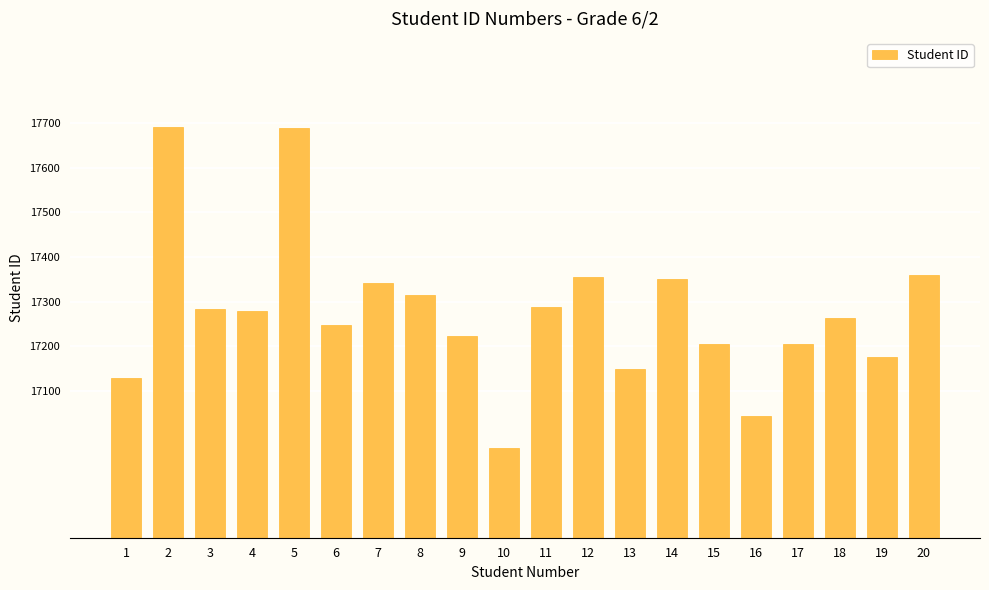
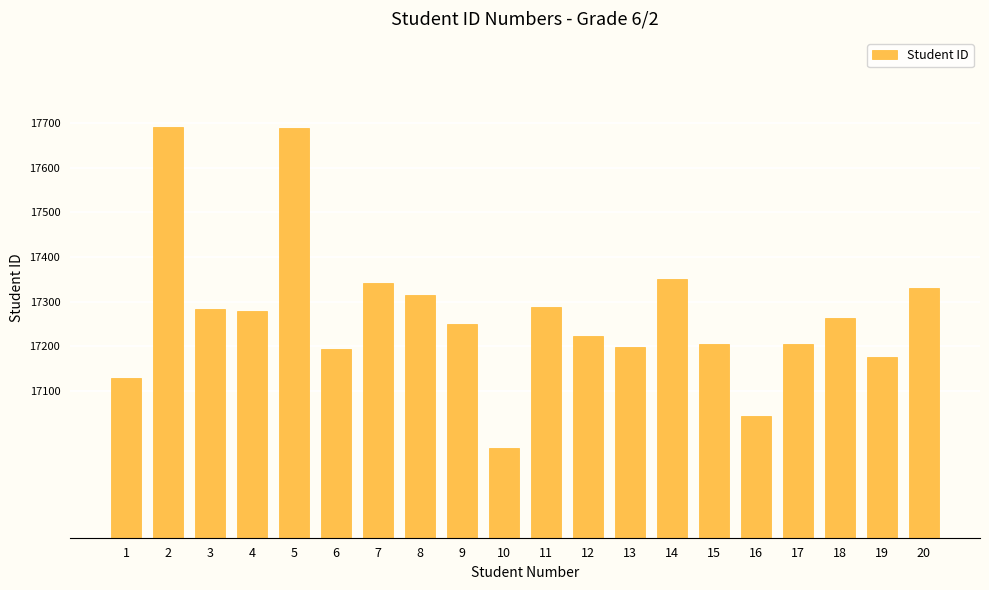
6: 17250 -> 17190
9: 17220 -> 17250
12: 17360 -> 17220
13: 17150 -> 17200
20: 17360 -> 17330
